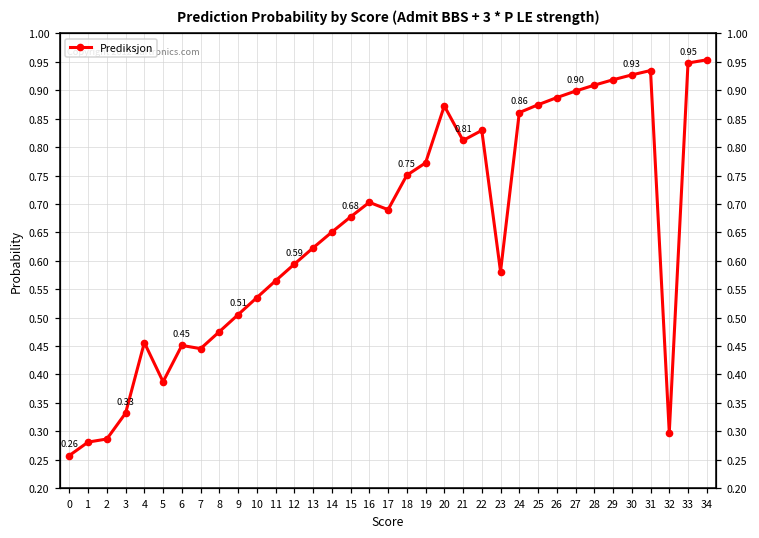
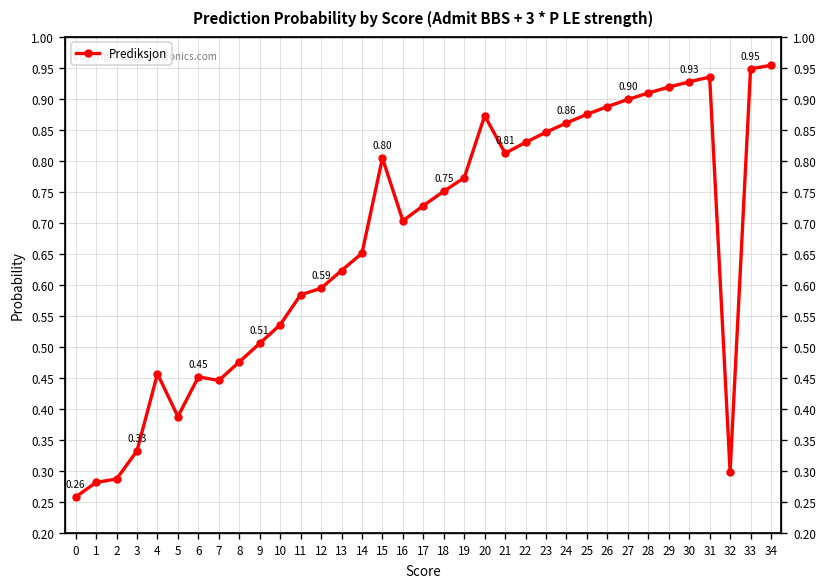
11: 0.56 -> 0.58
15: 0.68 -> 0.80
17: 0.69 -> 0.73
23: 0.58 -> 0.85
